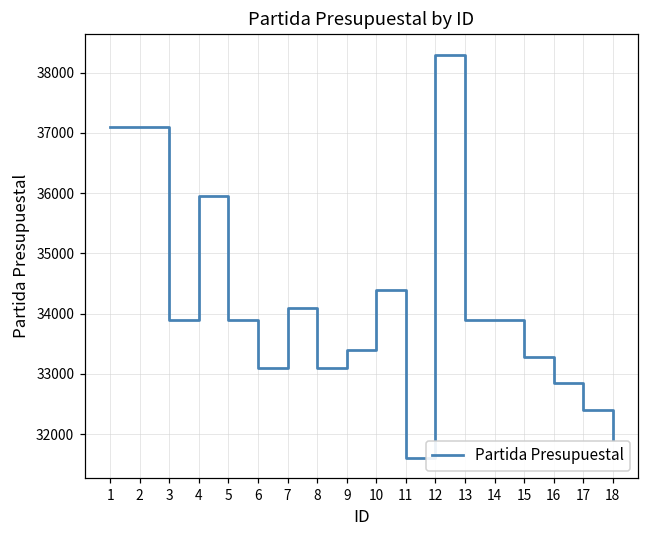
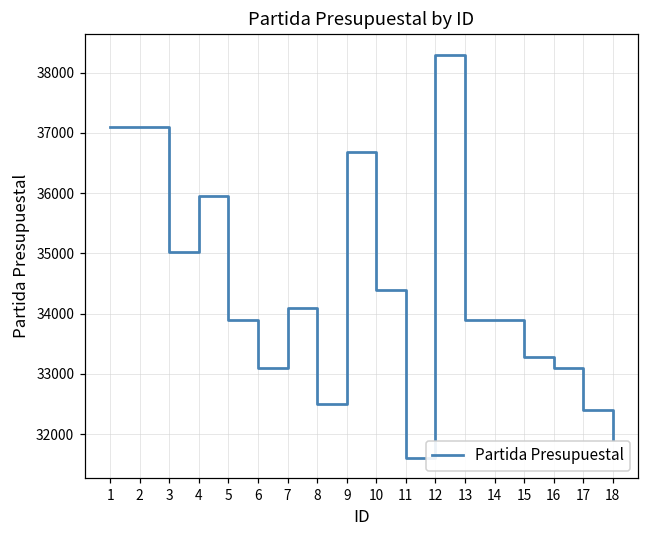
3: 33900 -> 35000
8: 33100 -> 32500
9: 33400 -> 36700
16: 32800 -> 33100
